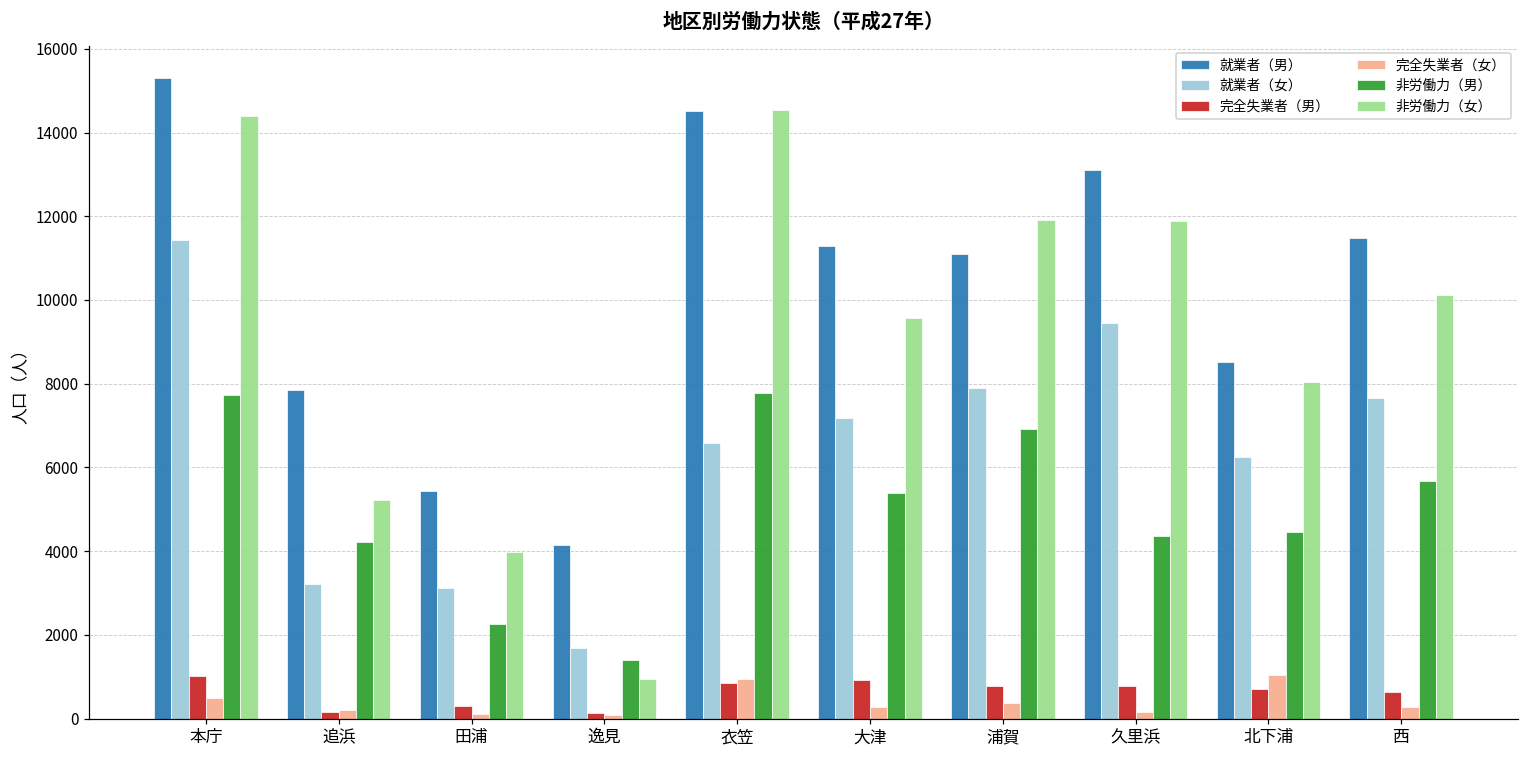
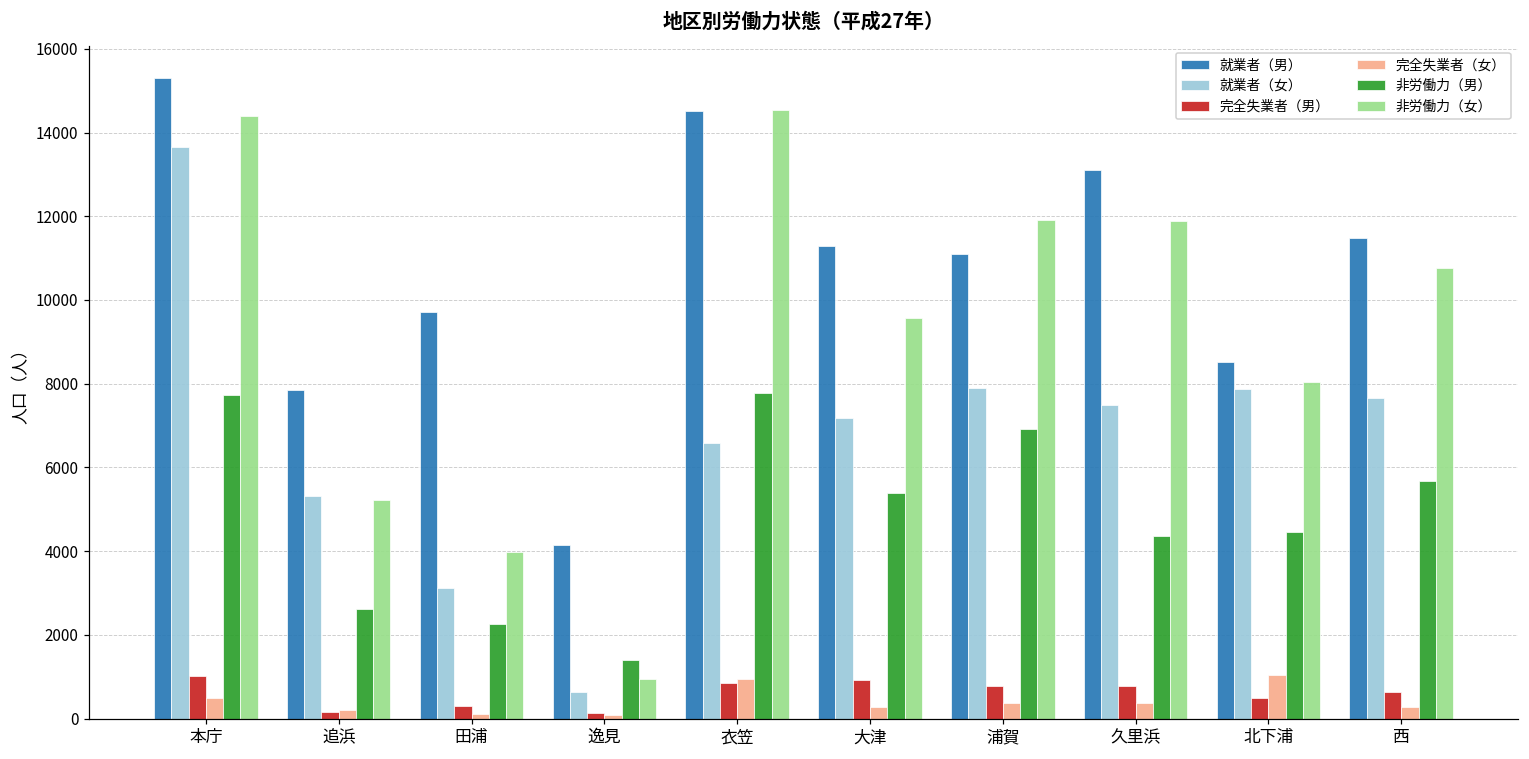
就業者（女）, 本庁: 11400 -> 13600
就業者（女）, 追浜: 3200 -> 5300
非労働力（男）, 追浜: 4200 -> 2600
就業者（男）, 田浦: 5400 -> 9700
就業者（女）, 逸見: 1700 -> 600
就業者（女）, 久里浜: 9400 -> 7500
完全失業者（女）, 久里浜: 200 -> 400
就業者（女）, 北下浦: 6300 -> 7900
完全失業者（男）, 北下浦: 700 -> 500
非労働力（女）, 西: 10100 -> 10800
